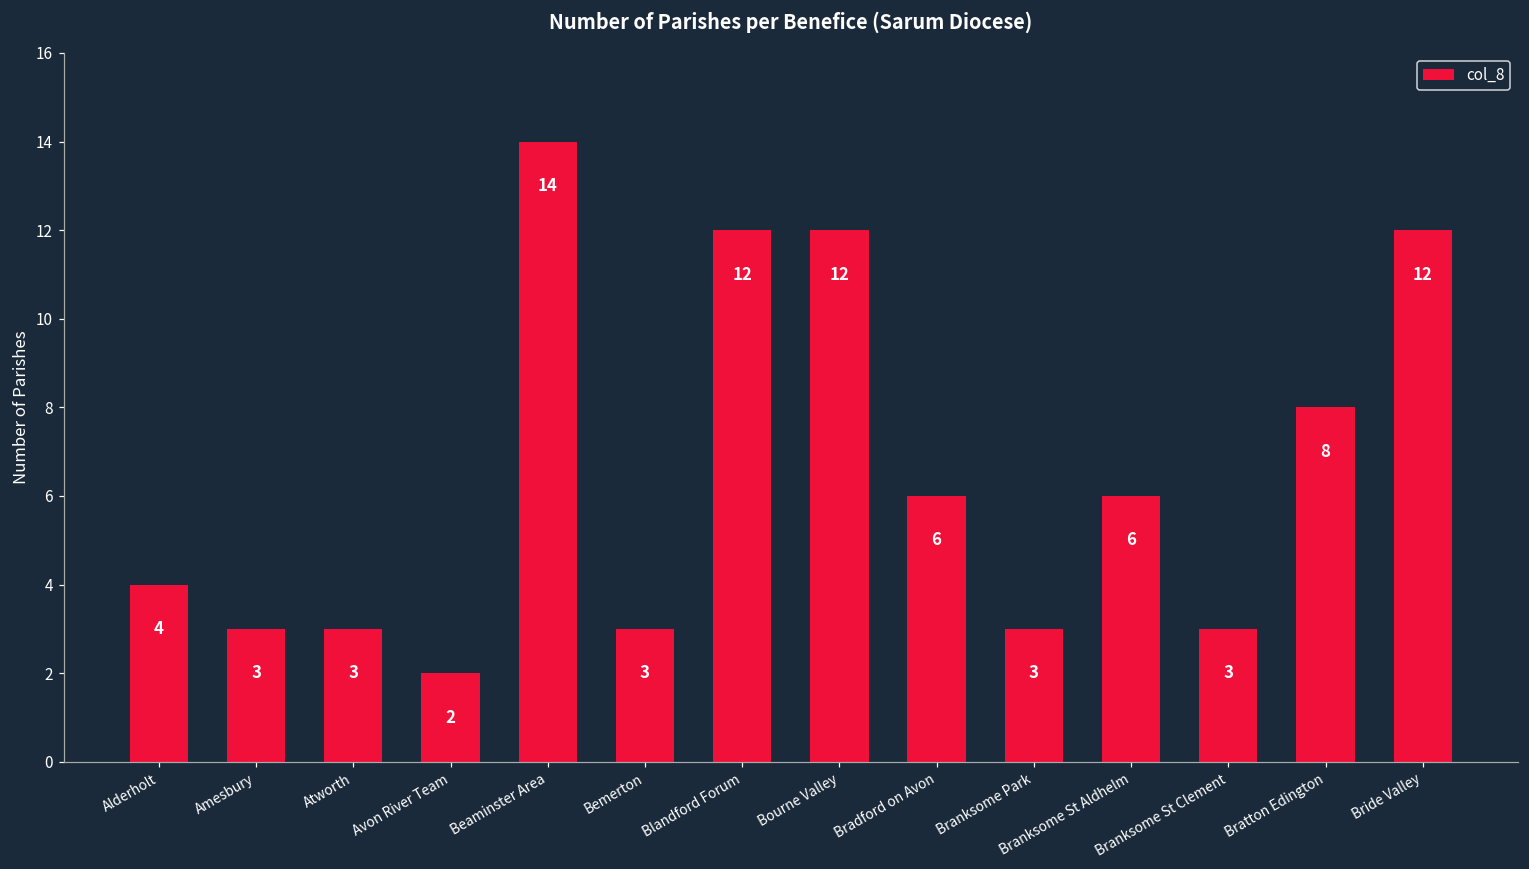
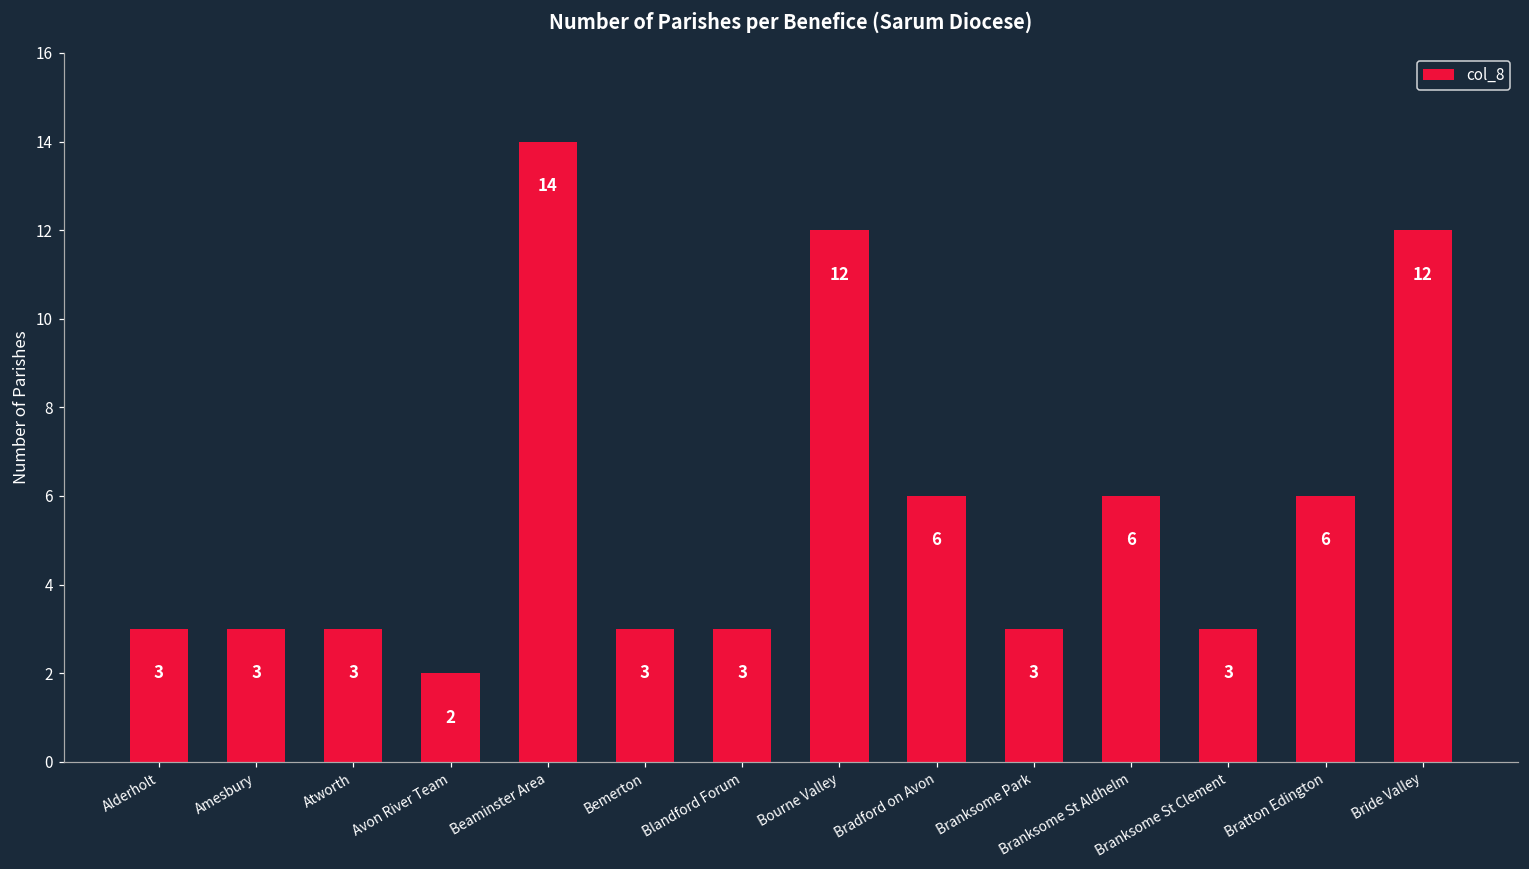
Alderholt: 4 -> 3
Blandford Forum: 12 -> 3
Bratton Edington: 8 -> 6
